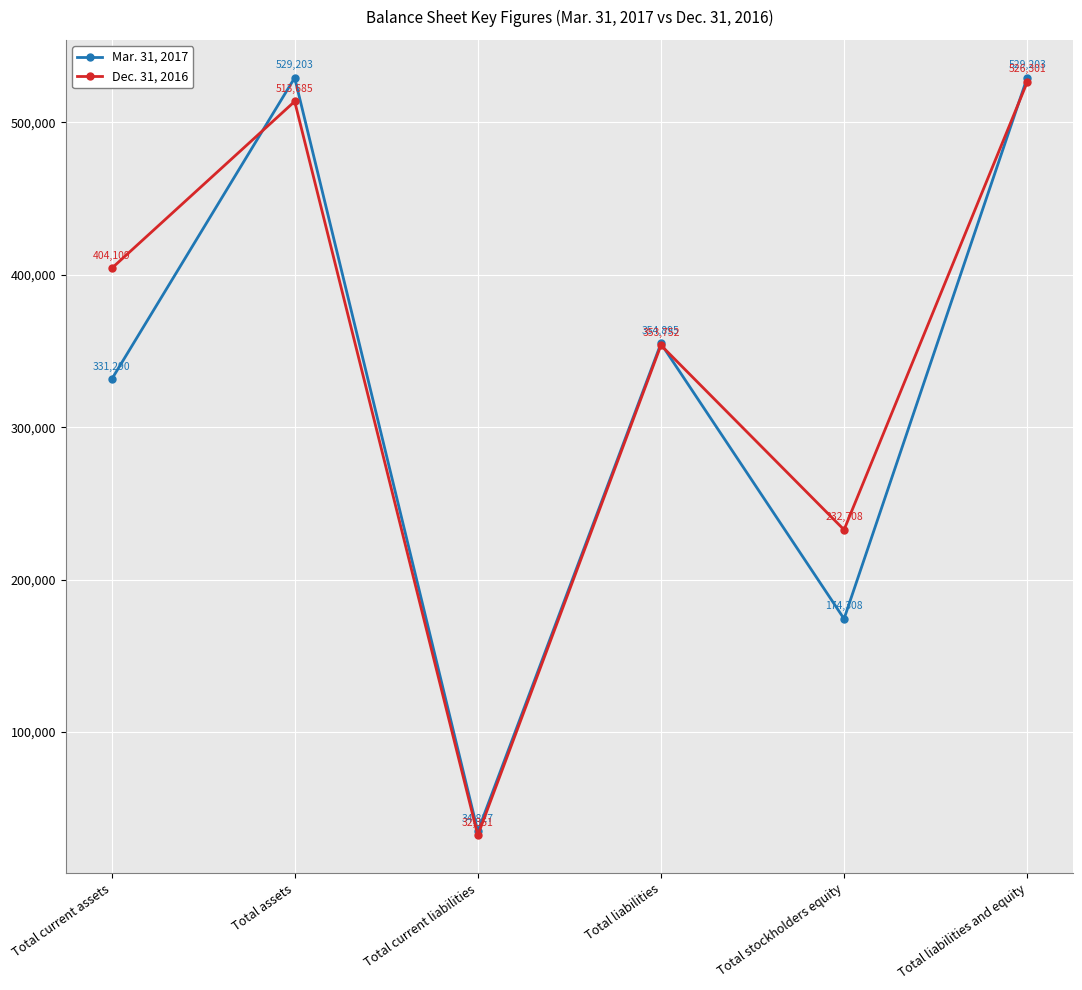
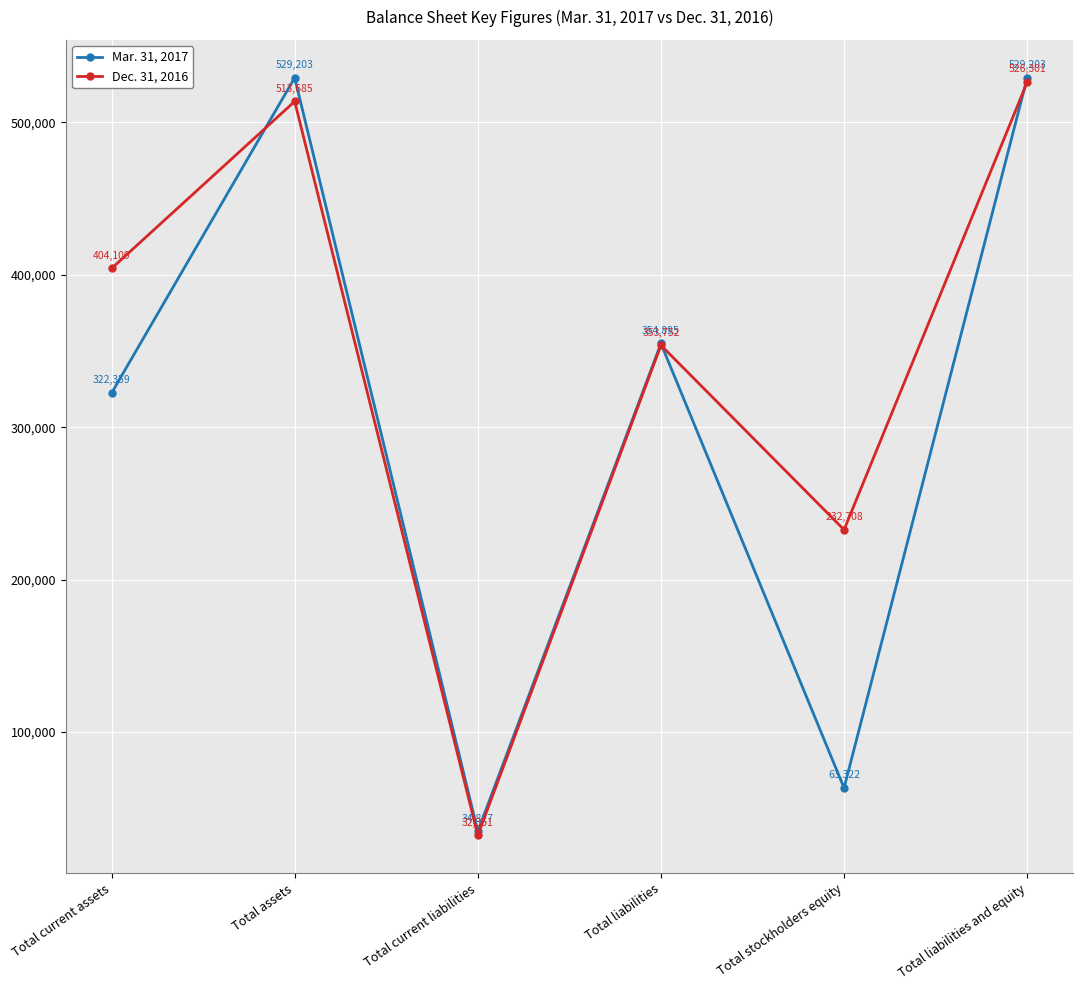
Mar. 31, 2017, Total current assets: 331,290 -> 322,359
Mar. 31, 2017, Total stockholders equity: 174,308 -> 63,322
